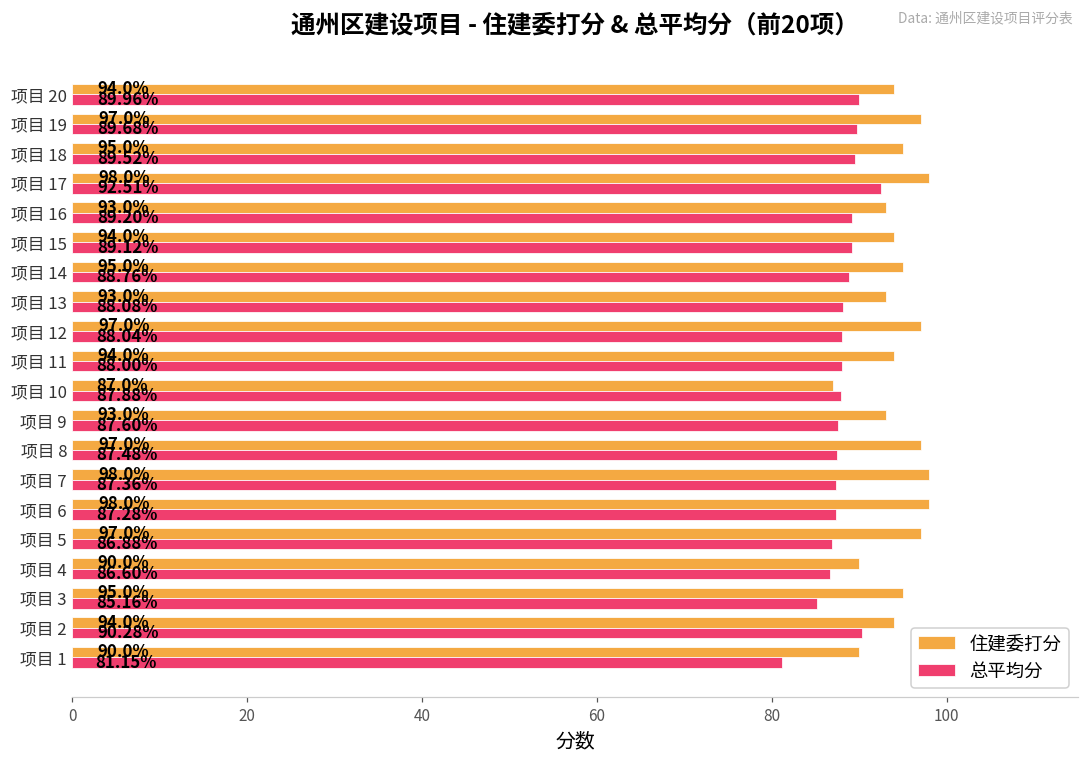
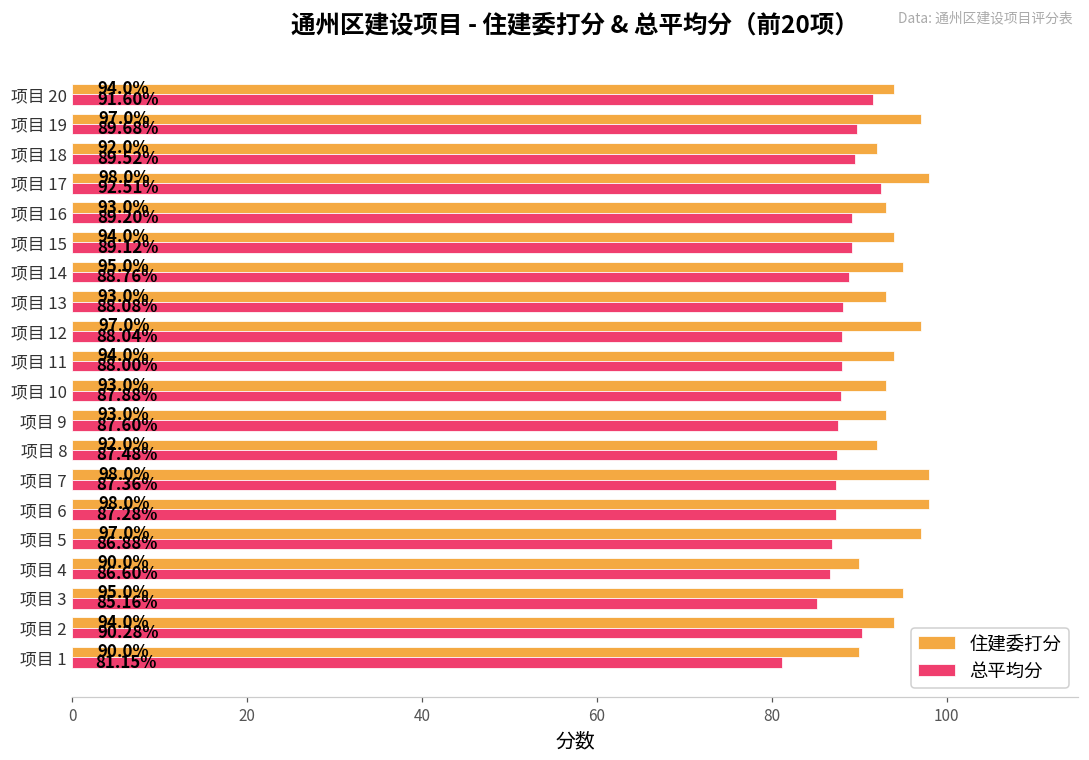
总平均分, 项目 20: 89.96% -> 91.60%
住建委打分, 项目 18: 95.0% -> 92.0%
住建委打分, 项目 10: 87.0% -> 93.0%
住建委打分, 项目 8: 97.0% -> 92.0%
